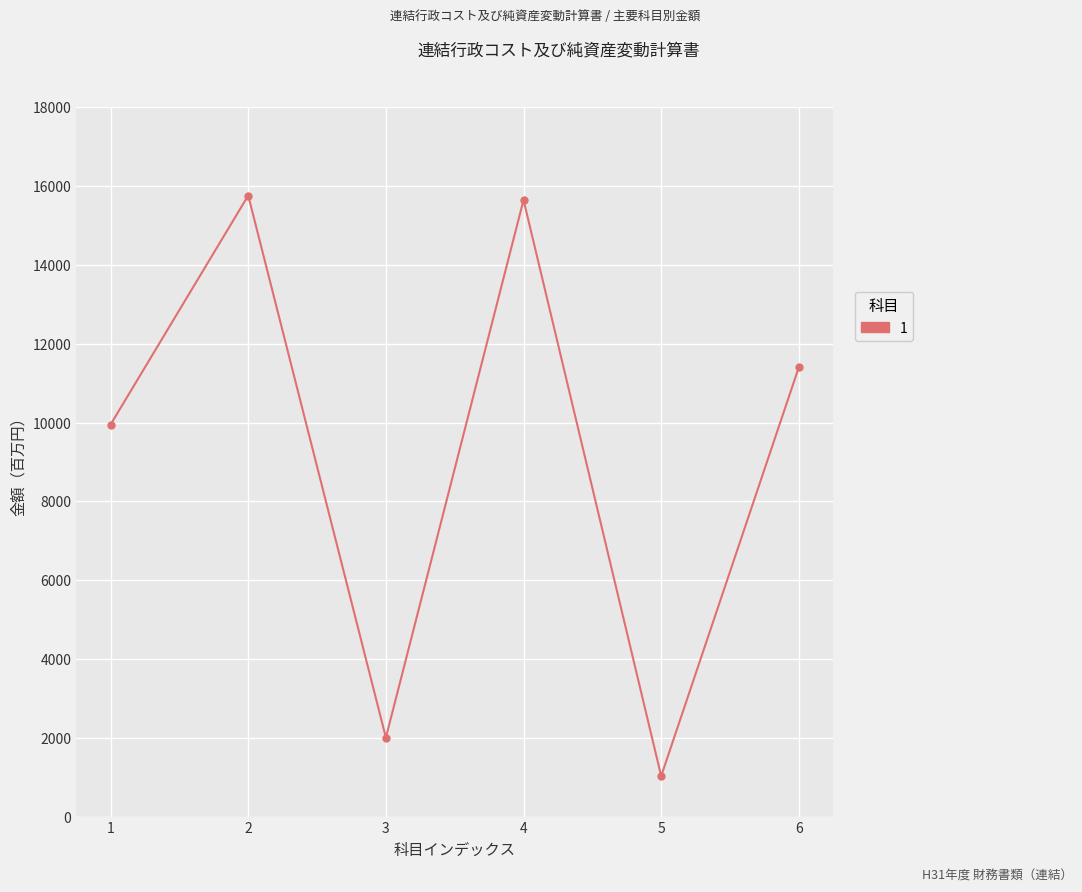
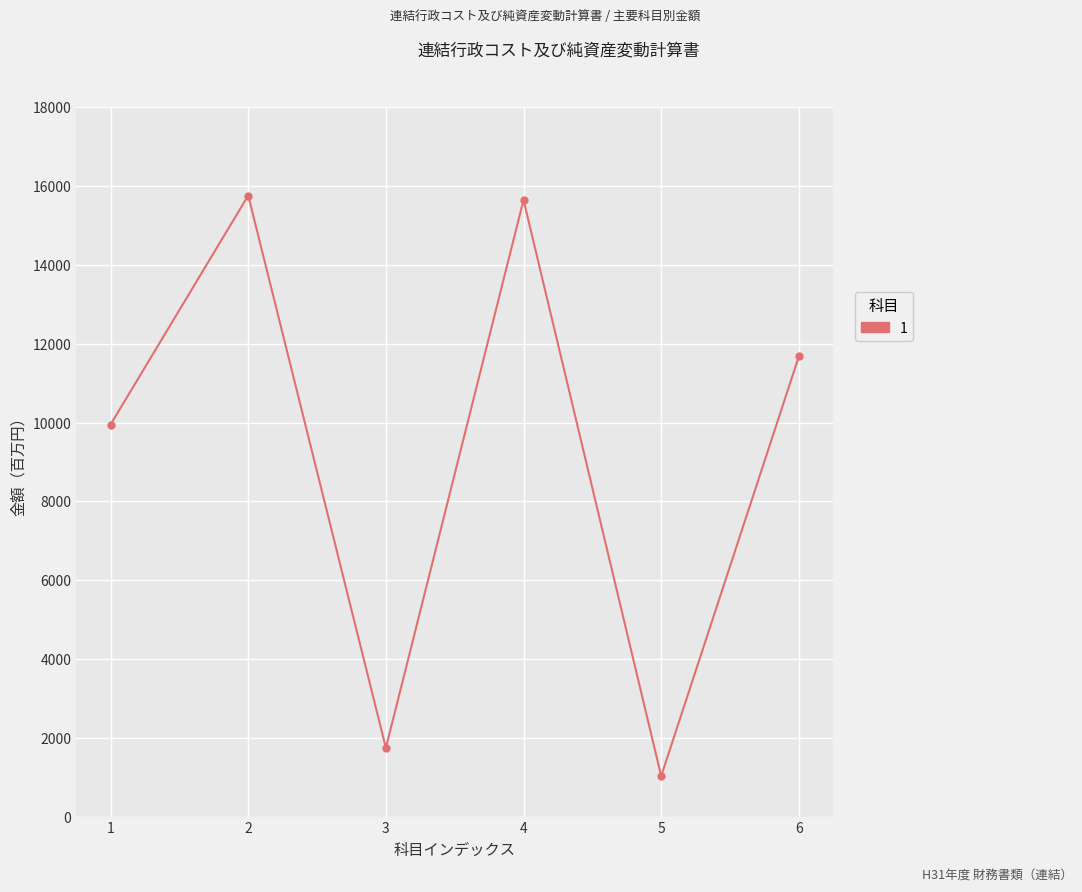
3: 2000 -> 1700
6: 11400 -> 11700
